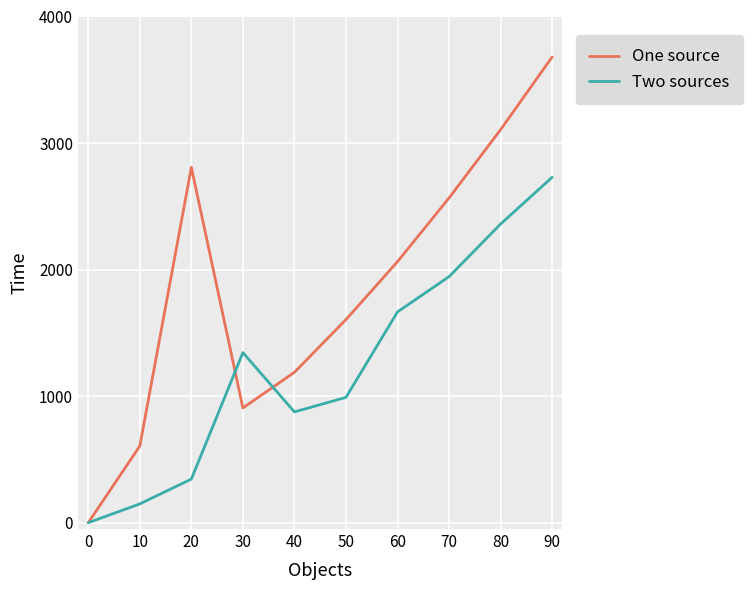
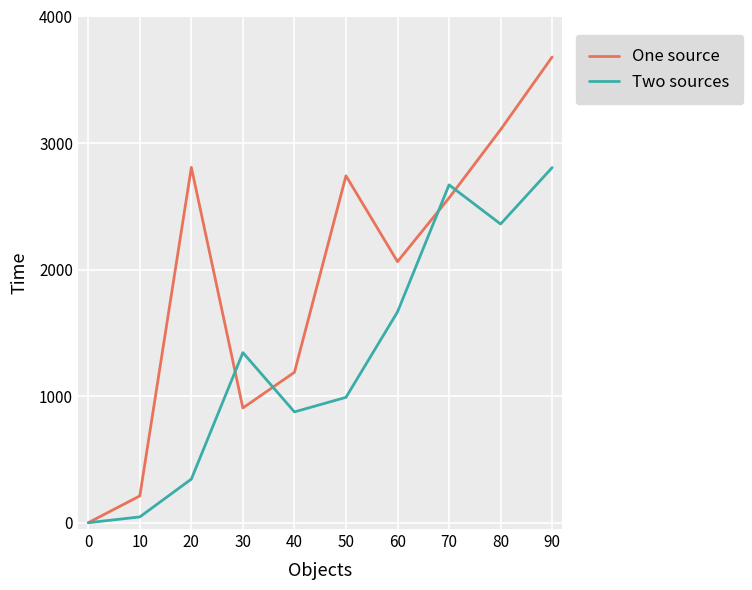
One source, 10: 610 -> 210
Two sources, 10: 150 -> 50
One source, 50: 1610 -> 2740
Two sources, 70: 1940 -> 2670
Two sources, 90: 2730 -> 2810
